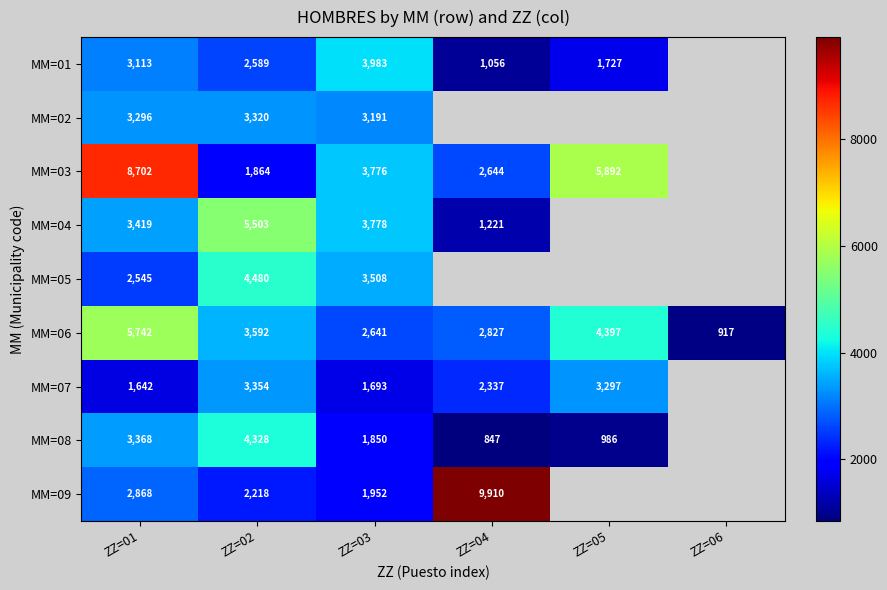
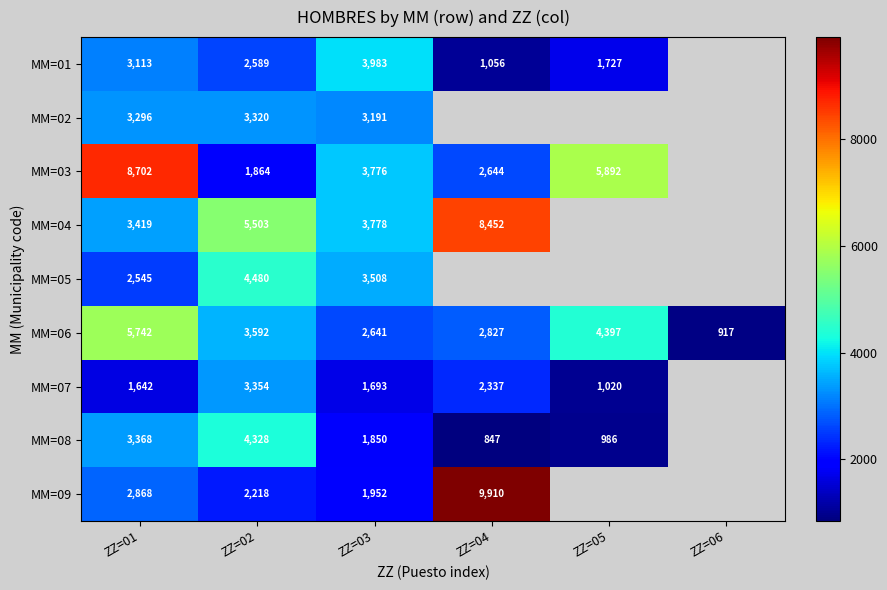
MM=04, ZZ=04: 1,221 -> 8,452
MM=07, ZZ=05: 3,297 -> 1,020
